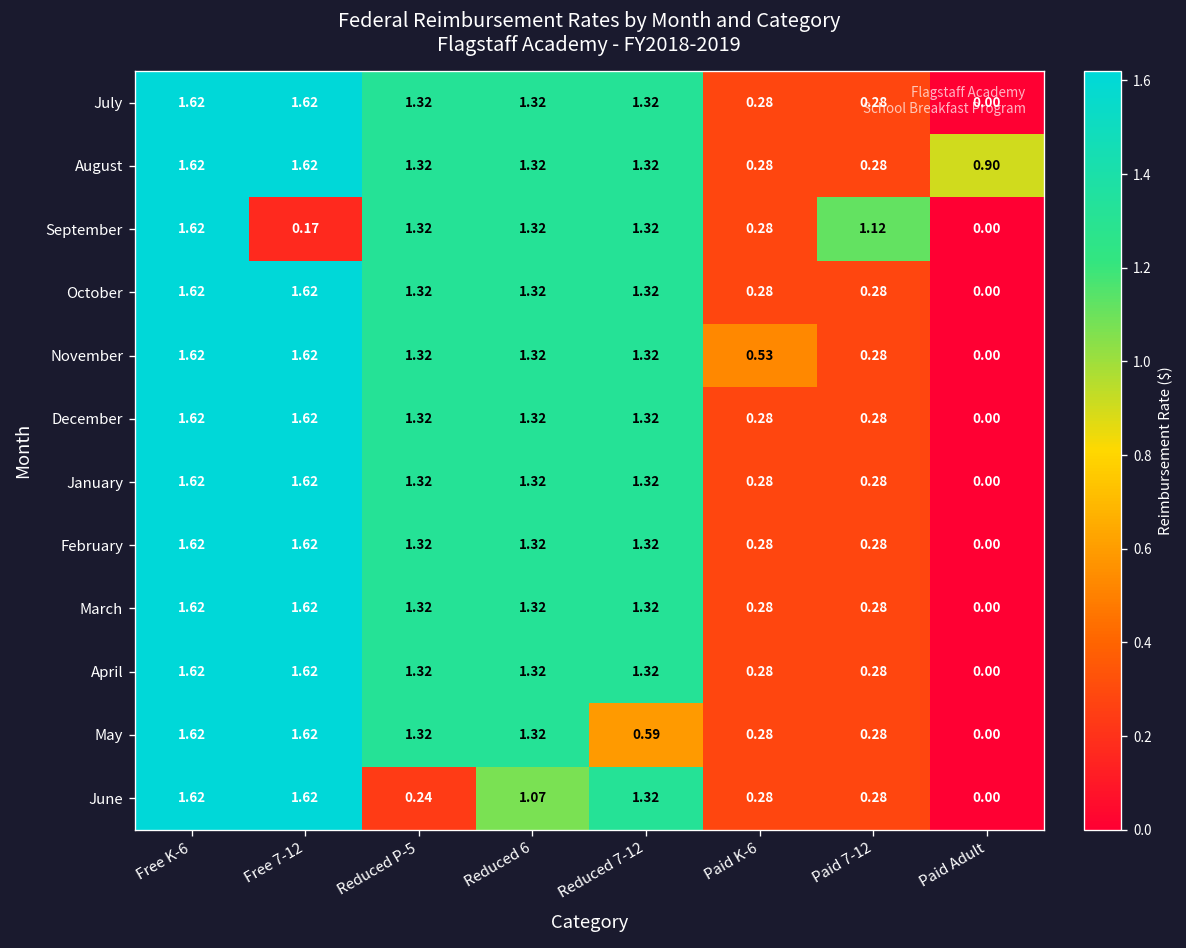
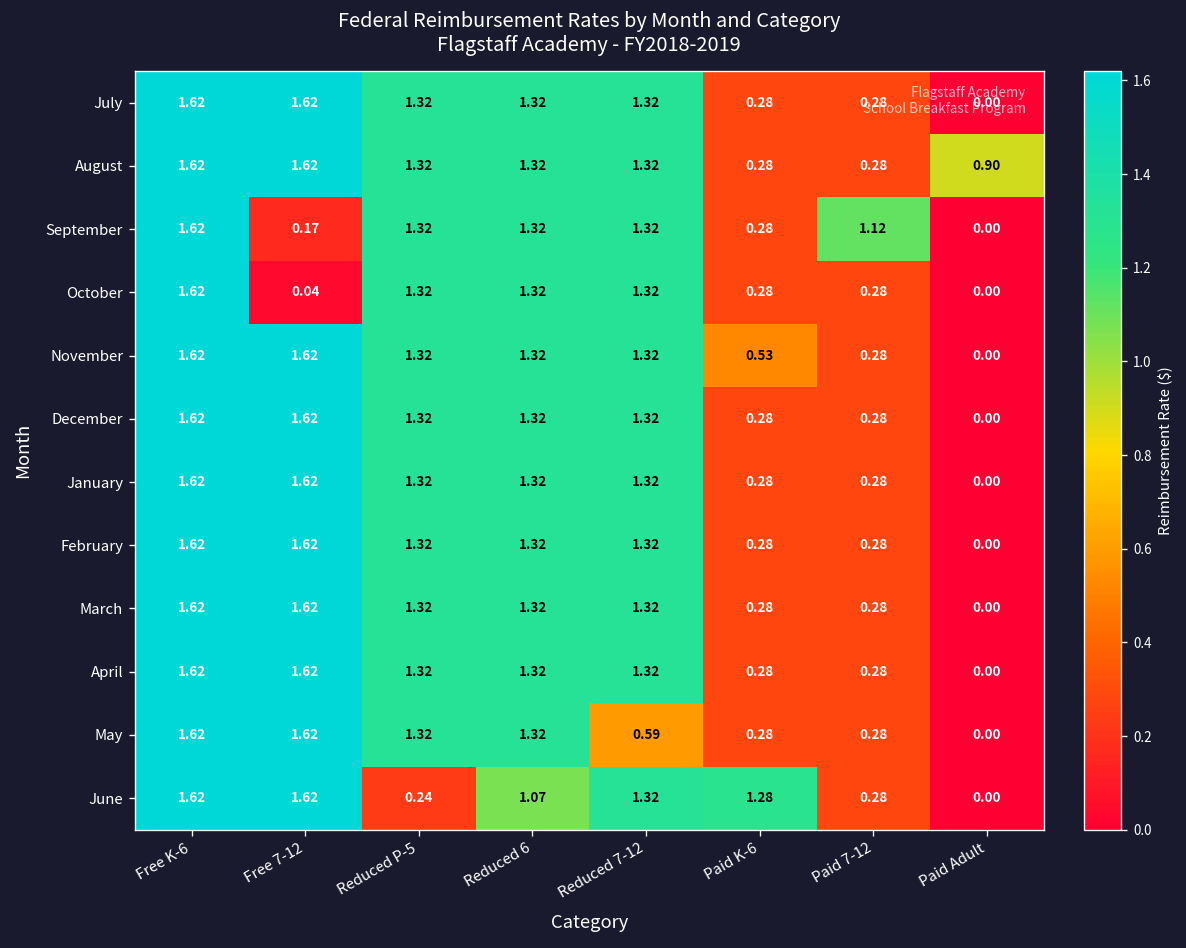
October, Free 7-12: 1.62 -> 0.04
June, Paid K-6: 0.28 -> 1.28
